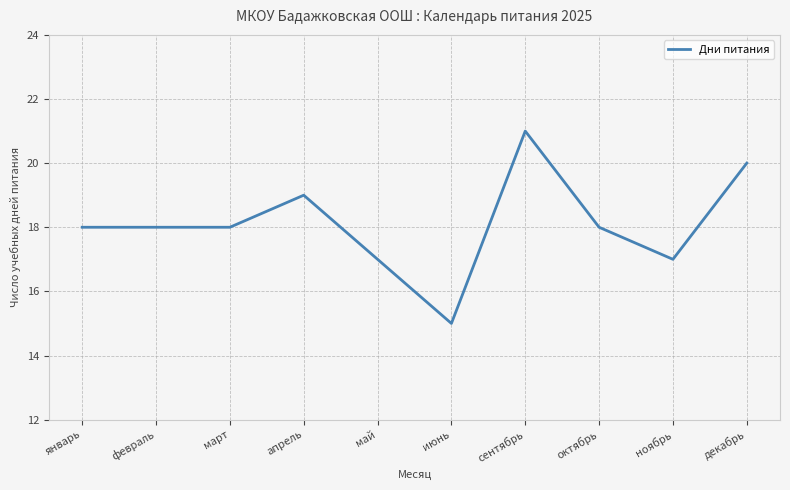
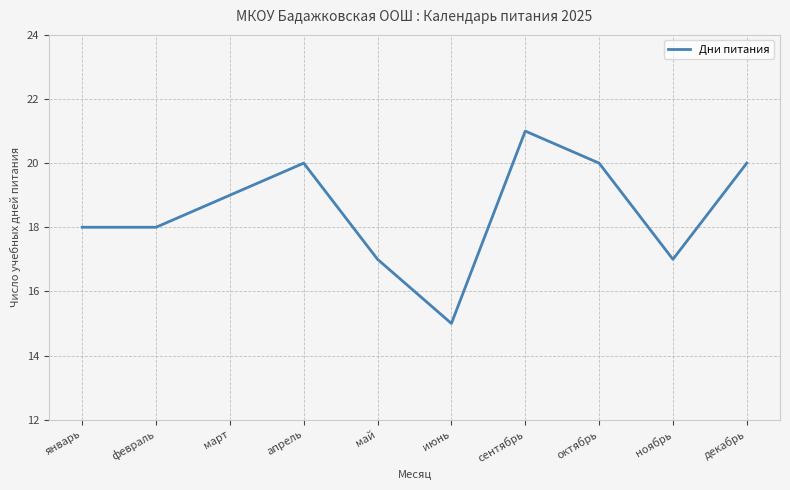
март: 18 -> 19
апрель: 19 -> 20
октябрь: 18 -> 20
